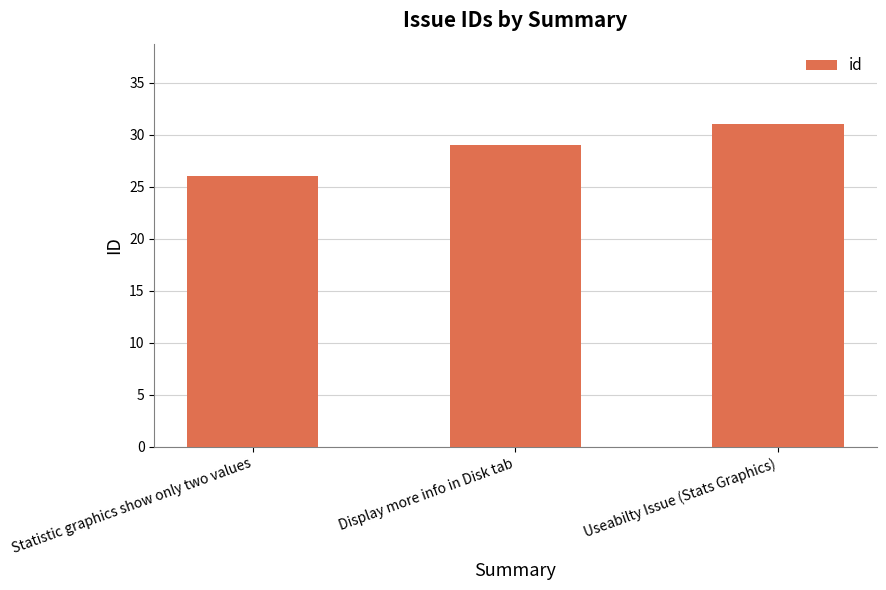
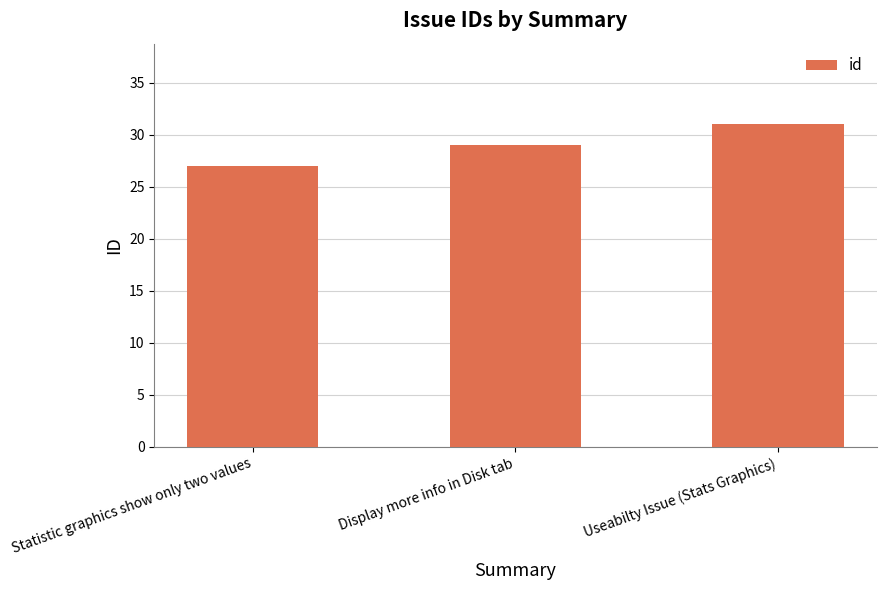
Statistic graphics show only two values: 26 -> 27
